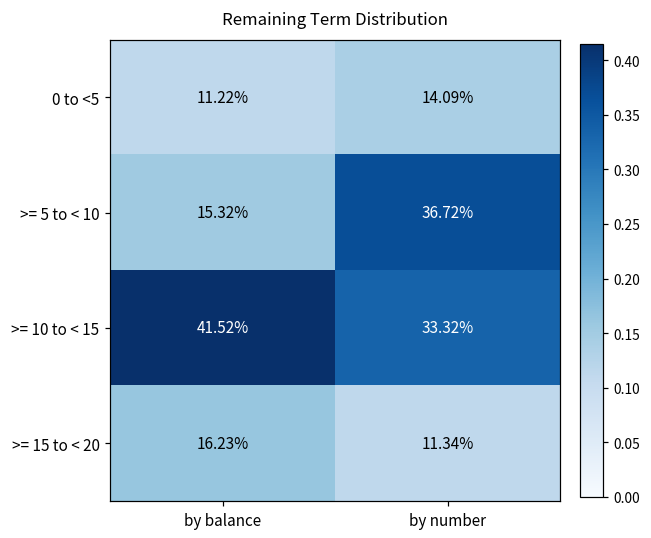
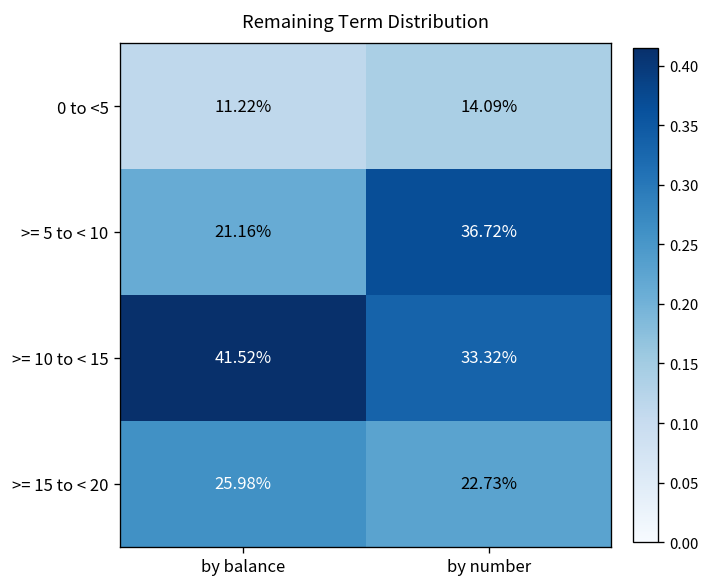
>= 5 to < 10, by balance: 15.32% -> 21.16%
>= 15 to < 20, by balance: 16.23% -> 25.98%
>= 15 to < 20, by number: 11.34% -> 22.73%
